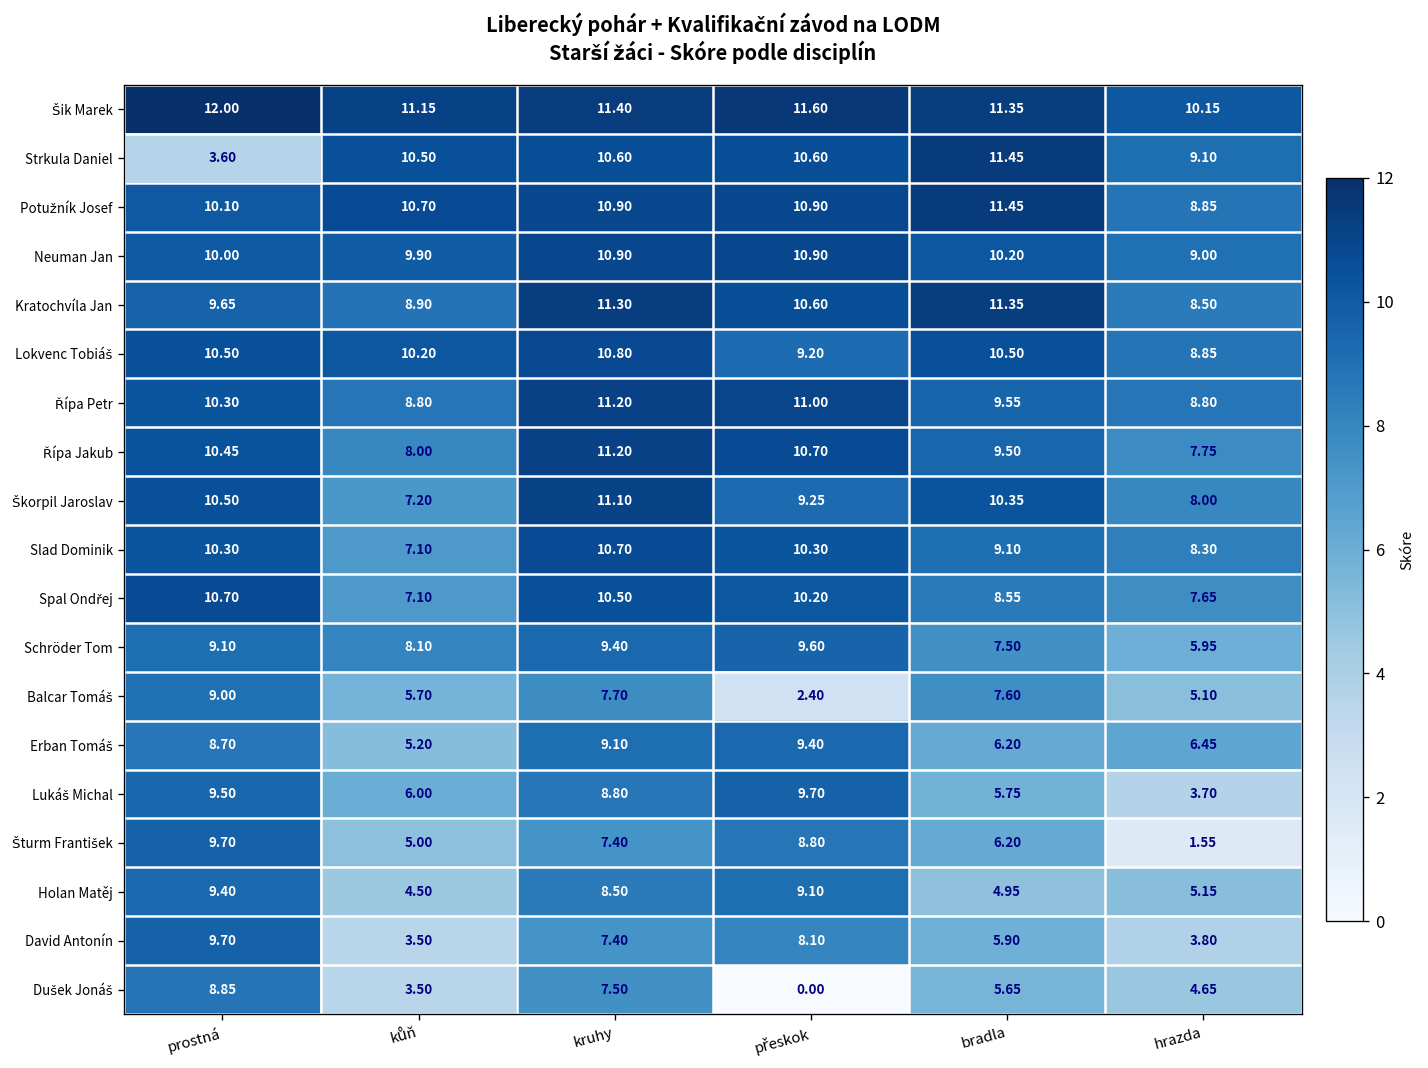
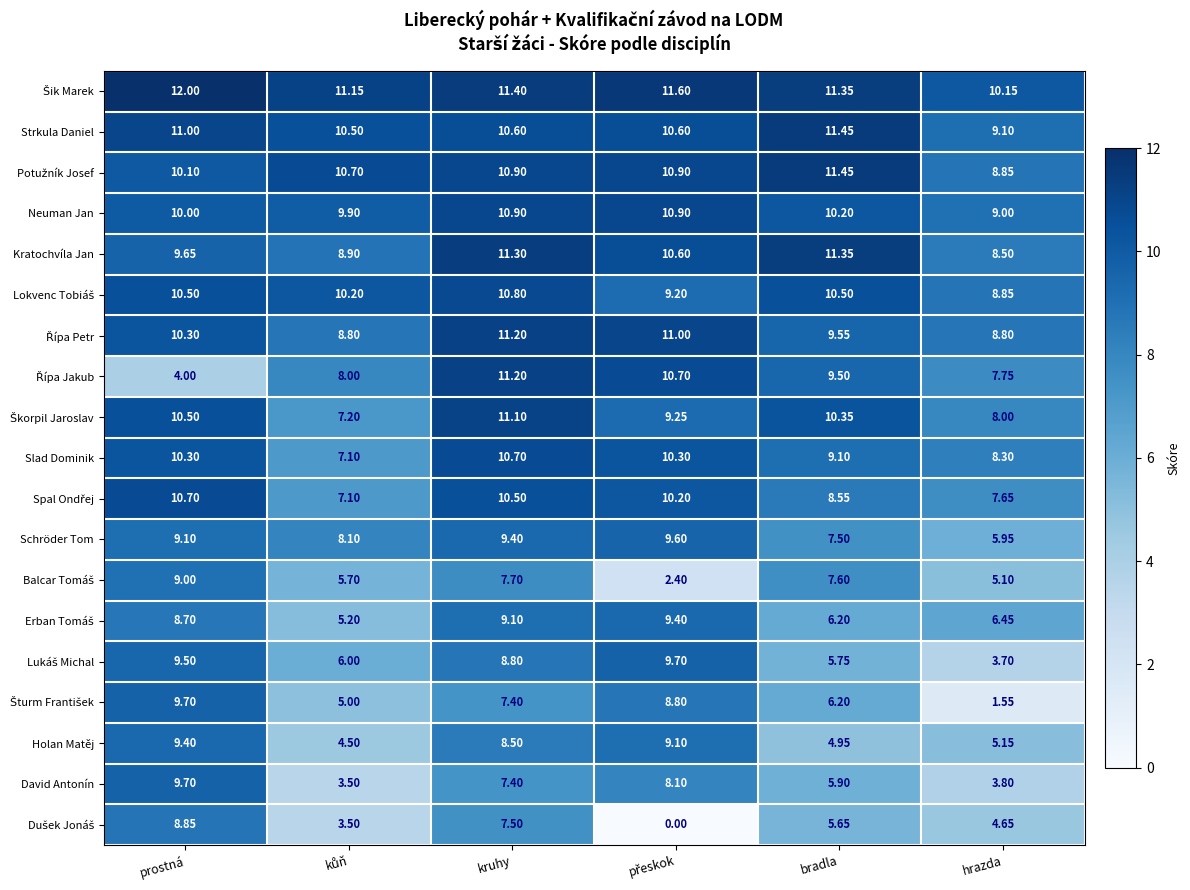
Strkula Daniel, prostná: 3.60 -> 11.00
Řípa Jakub, prostná: 10.45 -> 4.00
